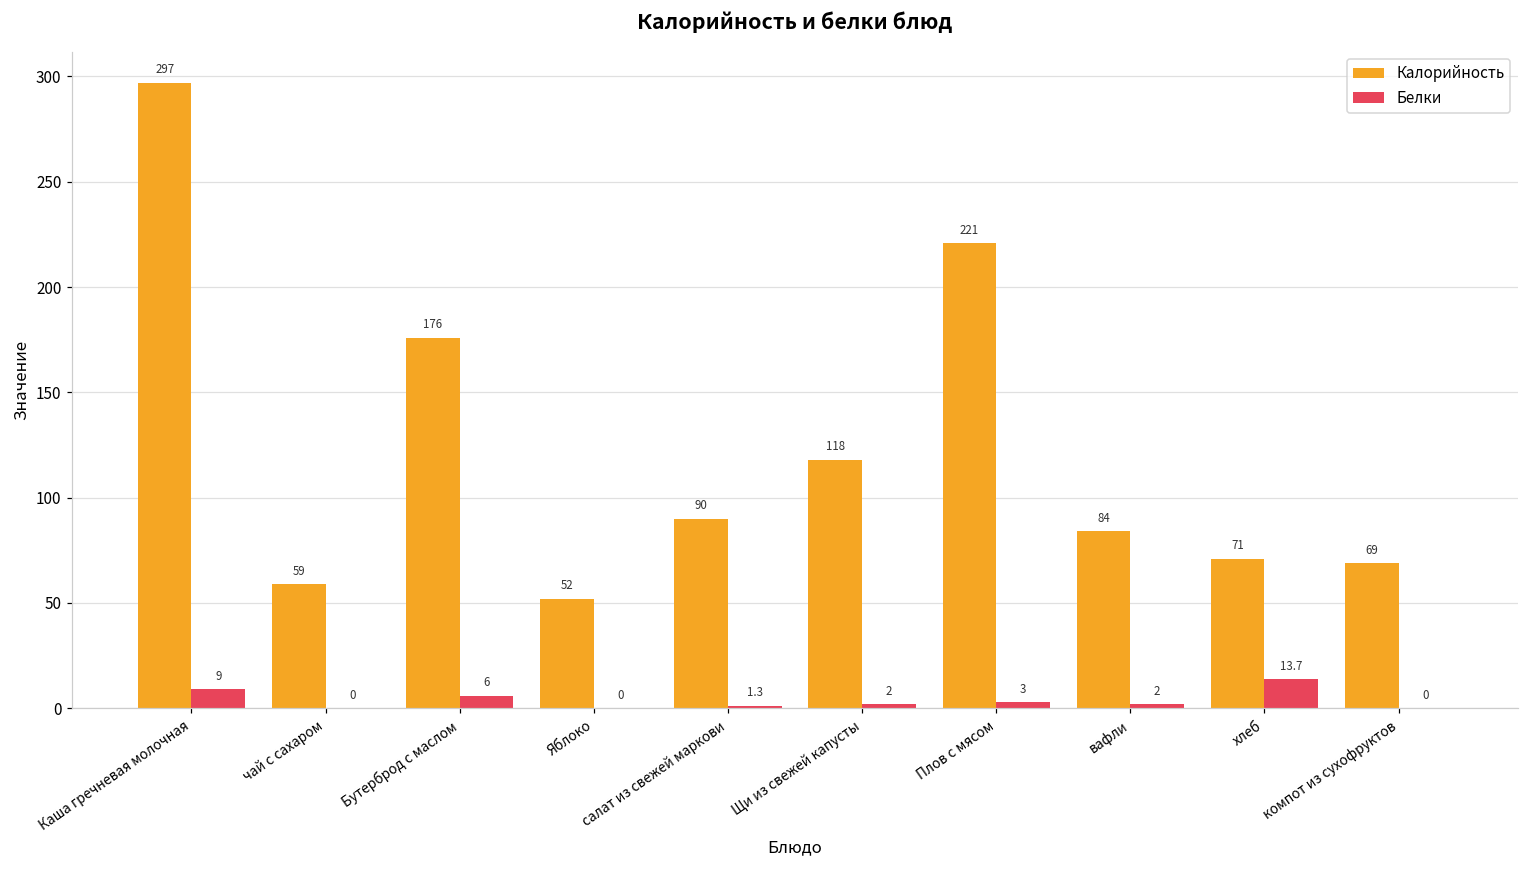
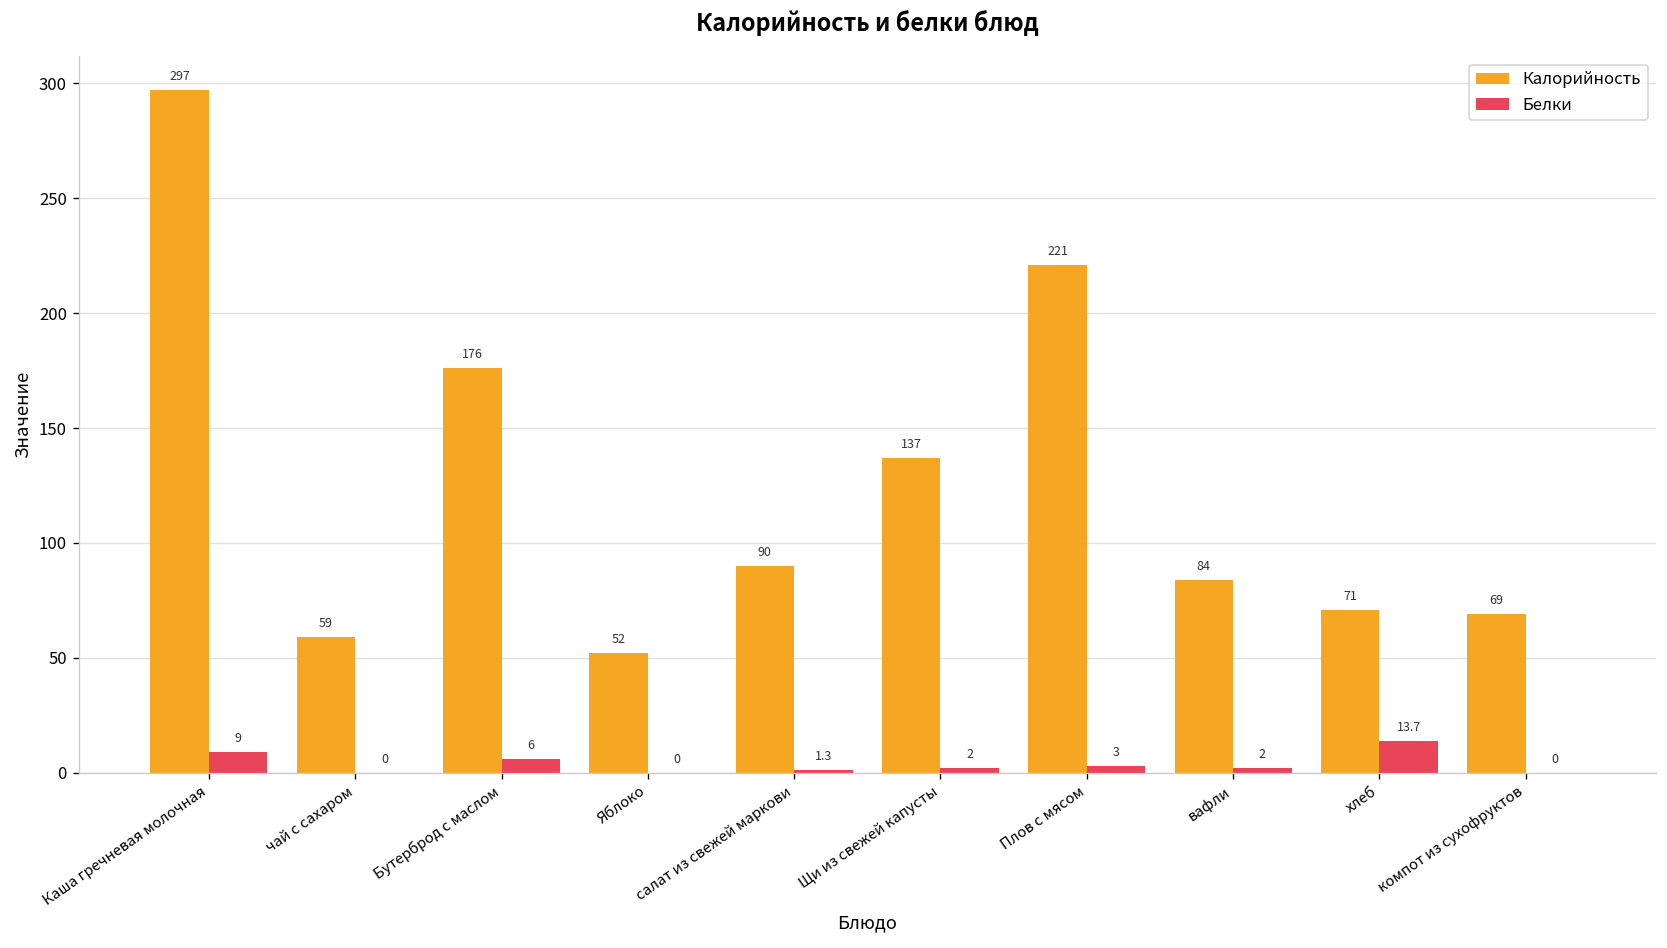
Калорийность, Щи из свежей капусты: 118 -> 137
